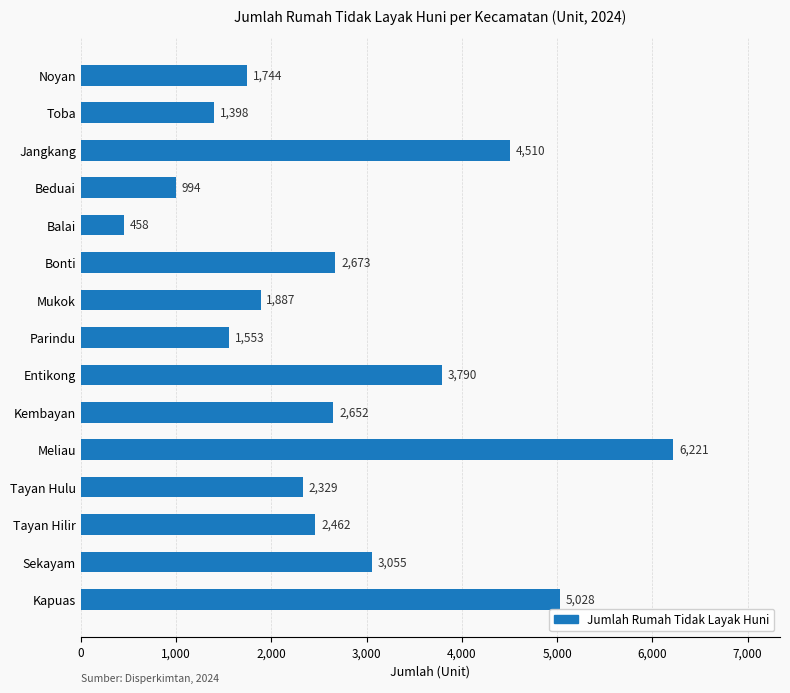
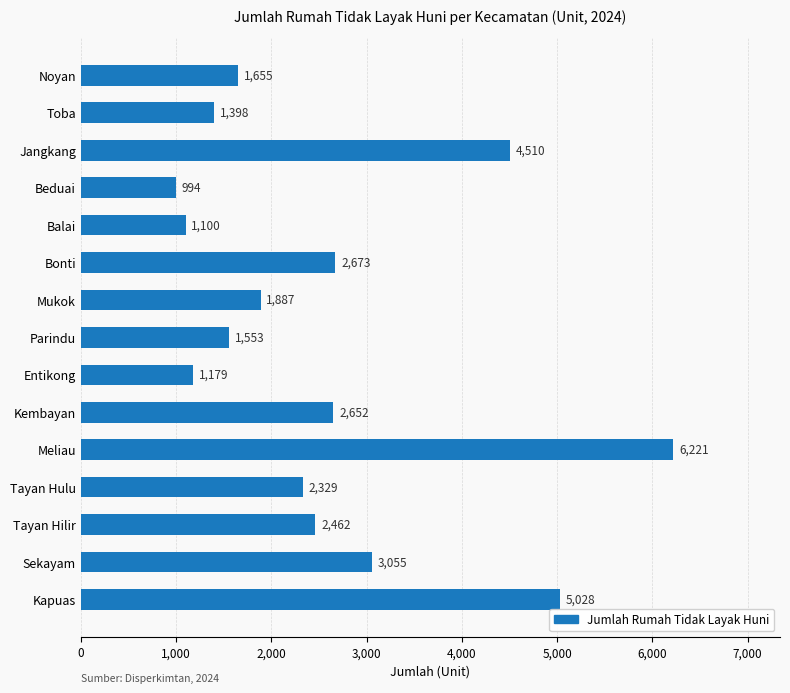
Noyan: 1,744 -> 1,655
Balai: 458 -> 1,100
Entikong: 3,790 -> 1,179
